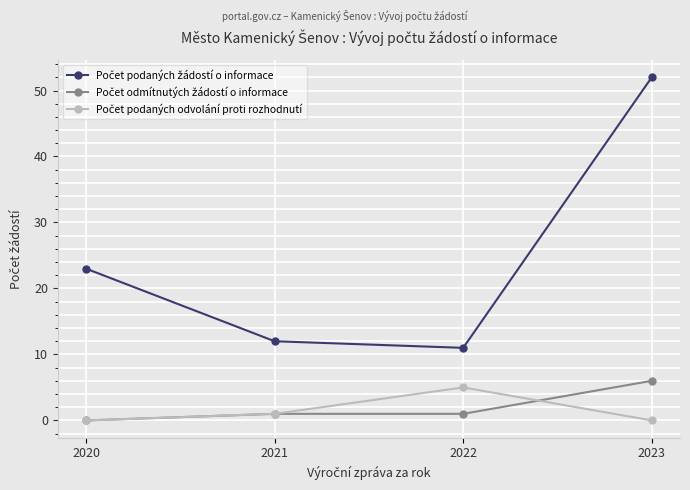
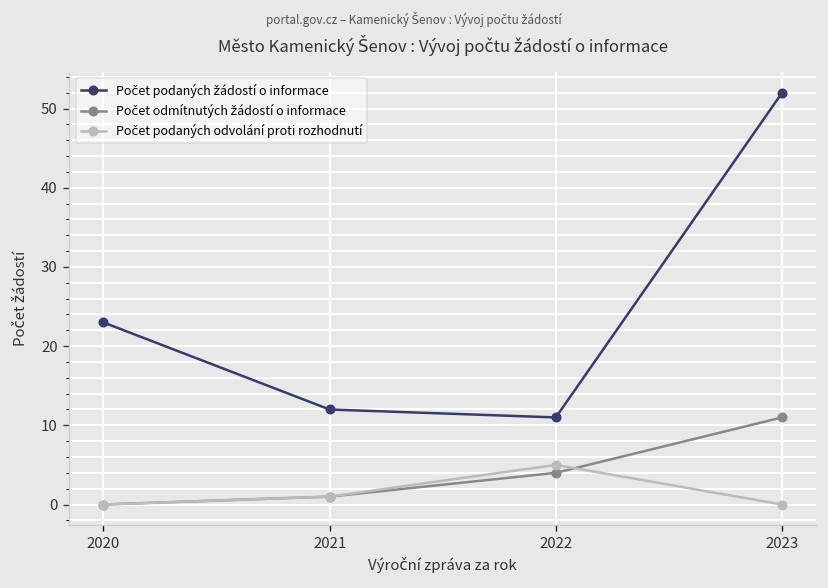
Počet odmítnutých žádostí o informace, 2022: 1 -> 4
Počet odmítnutých žádostí o informace, 2023: 6 -> 11
